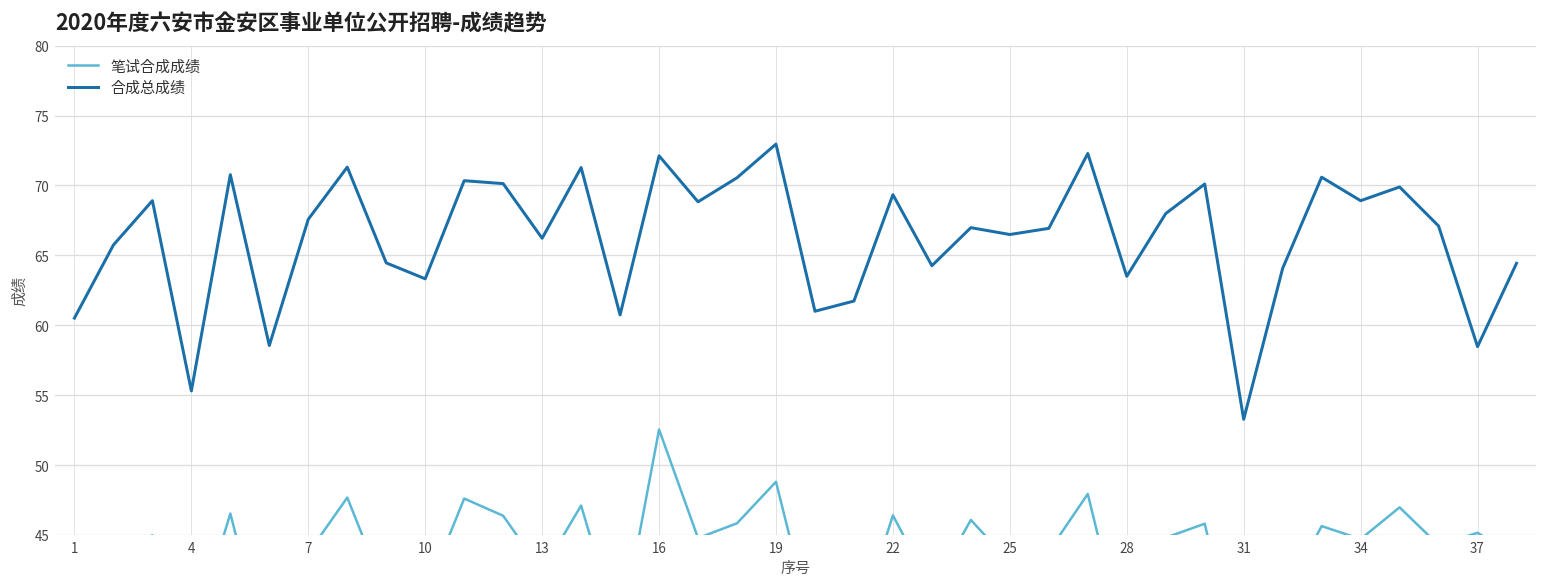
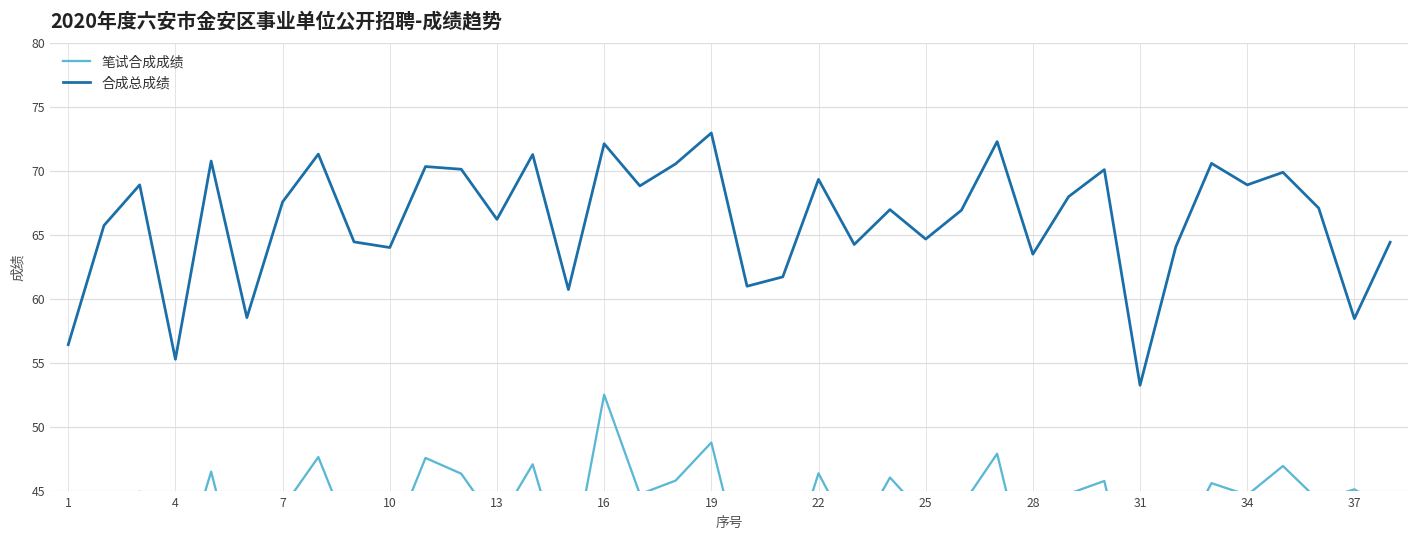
合成总成绩, 1: 60.5 -> 56.4
合成总成绩, 10: 63.3 -> 64.0
合成总成绩, 25: 66.5 -> 64.7
